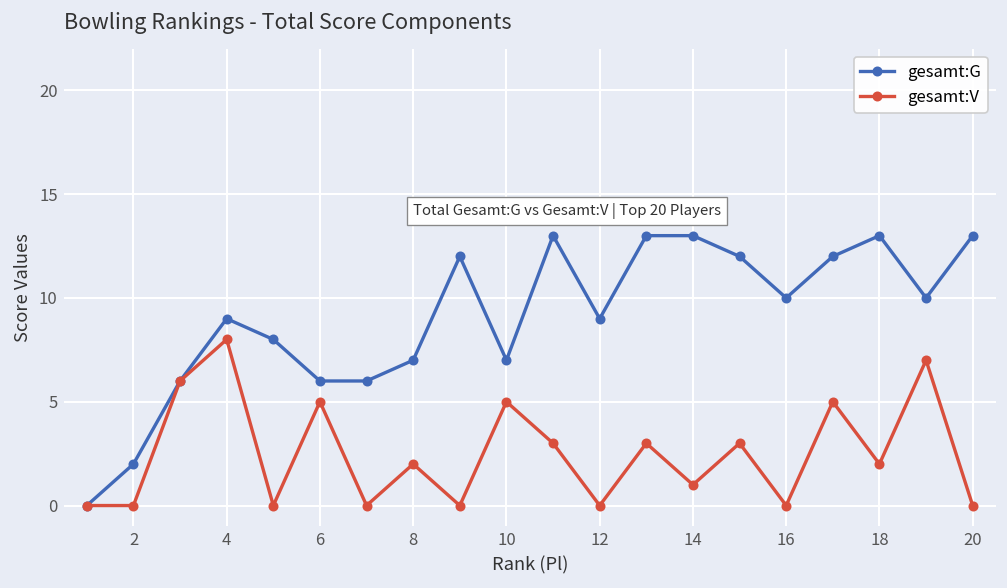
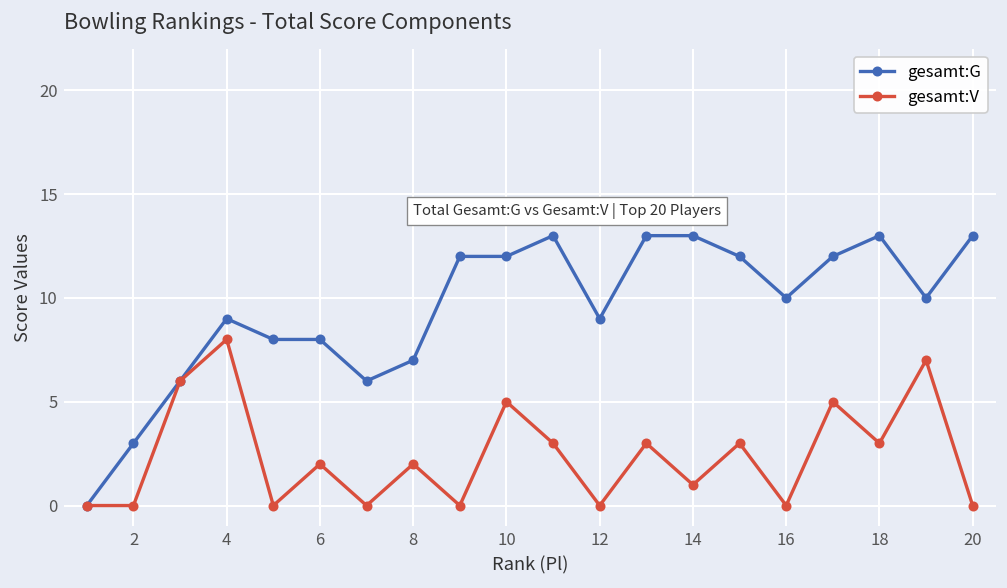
gesamt:G, 2: 2 -> 3
gesamt:G, 6: 6 -> 8
gesamt:V, 6: 5 -> 2
gesamt:G, 10: 7 -> 12
gesamt:V, 18: 2 -> 3
